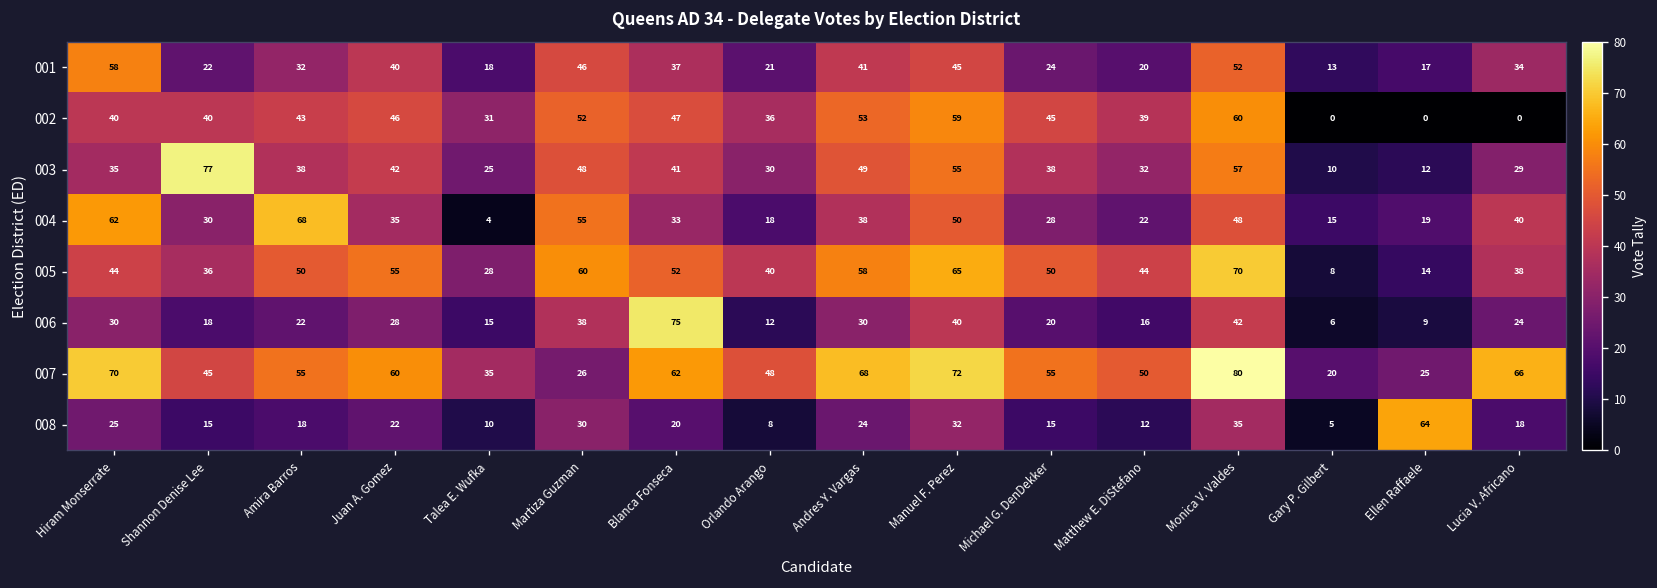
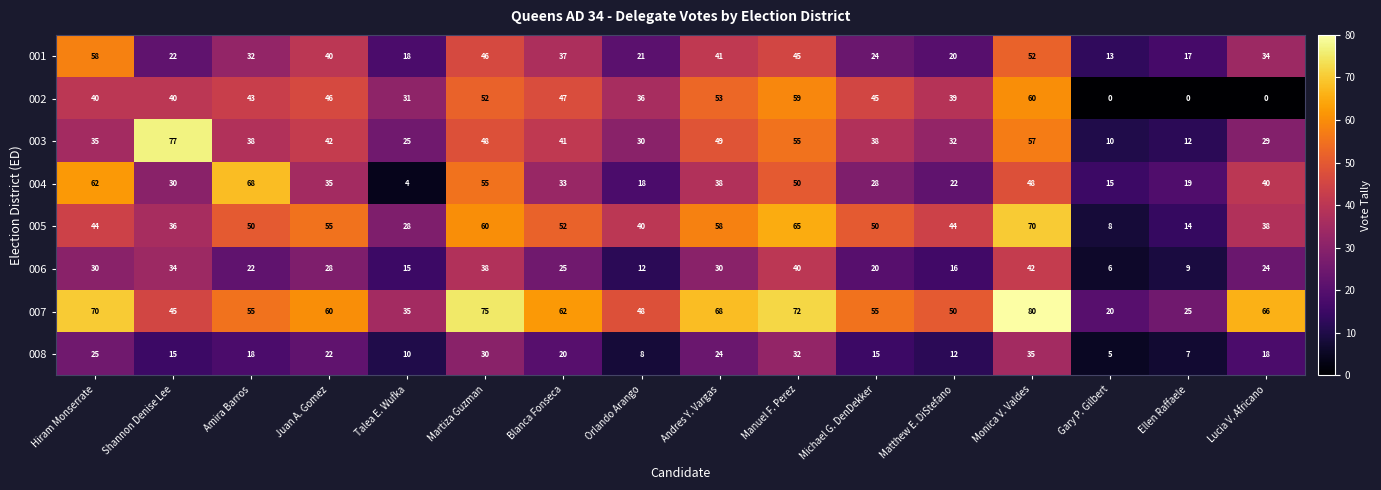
006, Shannon Denise Lee: 18 -> 34
006, Blanca Fonseca: 75 -> 25
007, Martiza Guzman: 26 -> 75
008, Ellen Raffaele: 64 -> 7
